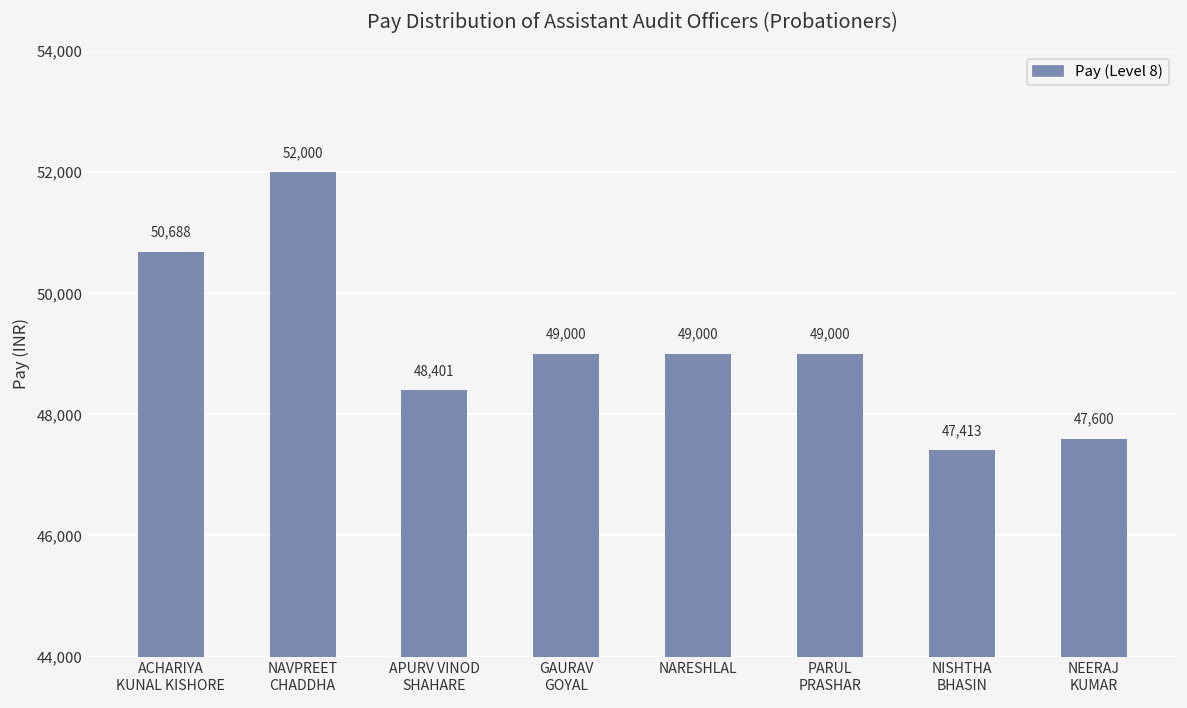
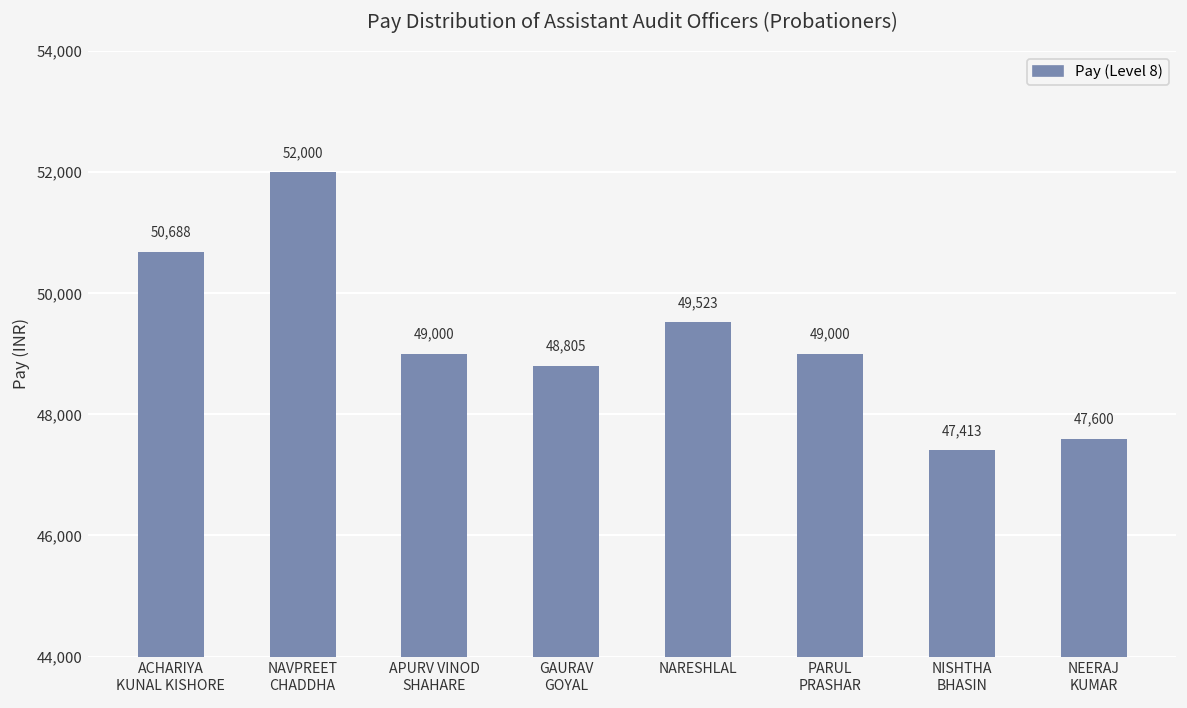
APURV VINOD SHAHARE: 48,401 -> 49,000
GAURAV GOYAL: 49,000 -> 48,805
NARESHLAL: 49,000 -> 49,523
